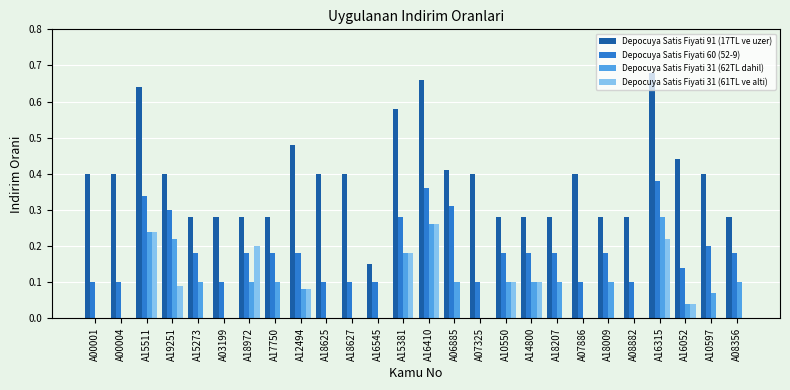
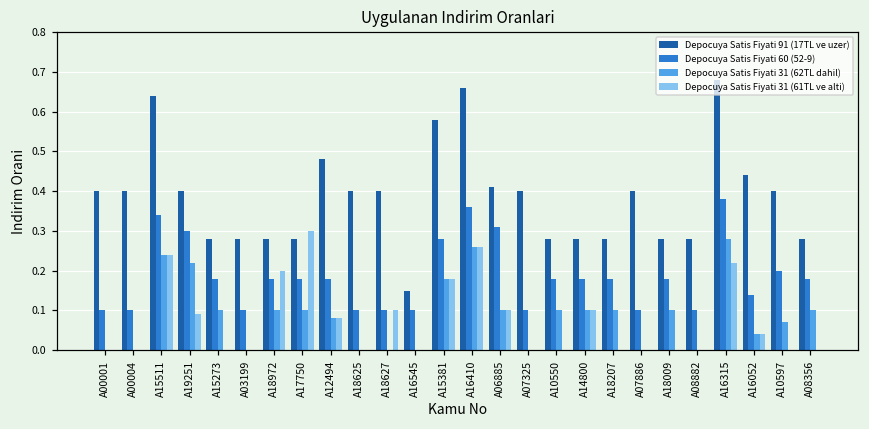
Depocuya Satis Fiyati 31 (61TL ve alti), A17750: 0.0 -> 0.3
Depocuya Satis Fiyati 31 (61TL ve alti), A18627: 0.0 -> 0.1
Depocuya Satis Fiyati 31 (61TL ve alti), A06885: 0.0 -> 0.1
Depocuya Satis Fiyati 31 (61TL ve alti), A10550: 0.1 -> 0.0
